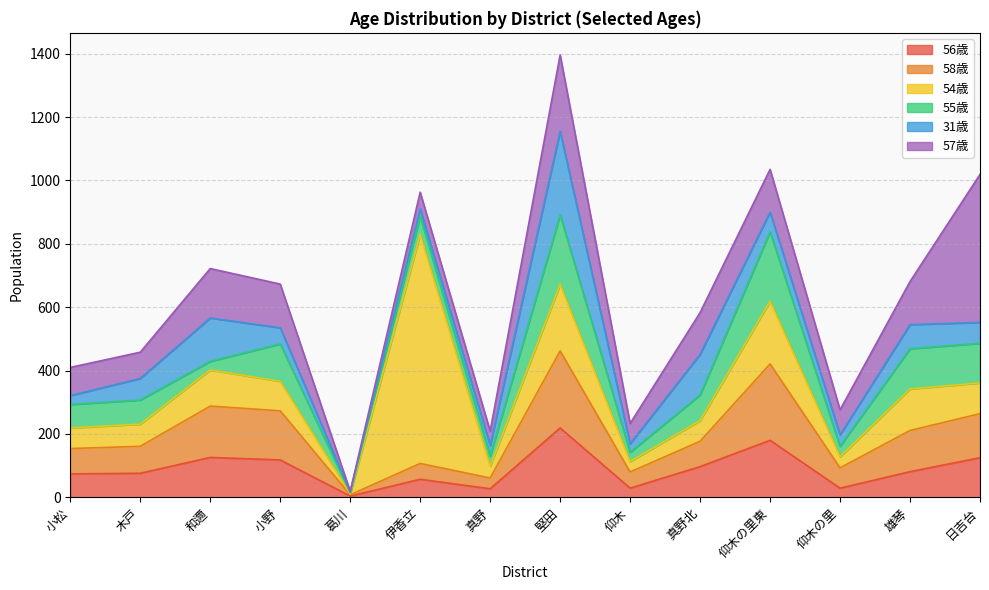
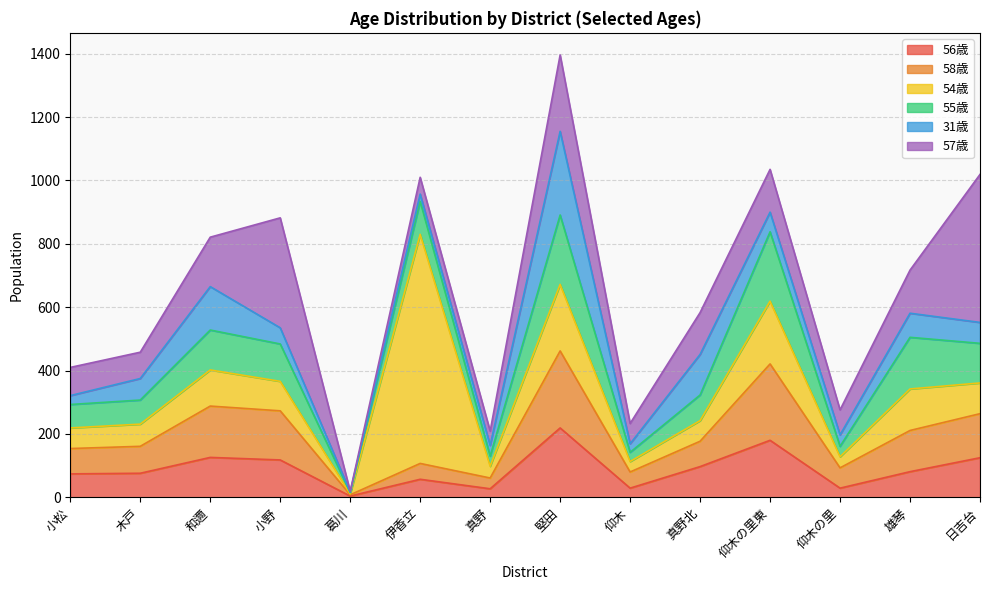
55歳, 和邇: 30 -> 130
57歳, 小野: 140 -> 350
55歳, 伊香立: 60 -> 100
55歳, 雄琴: 130 -> 160
